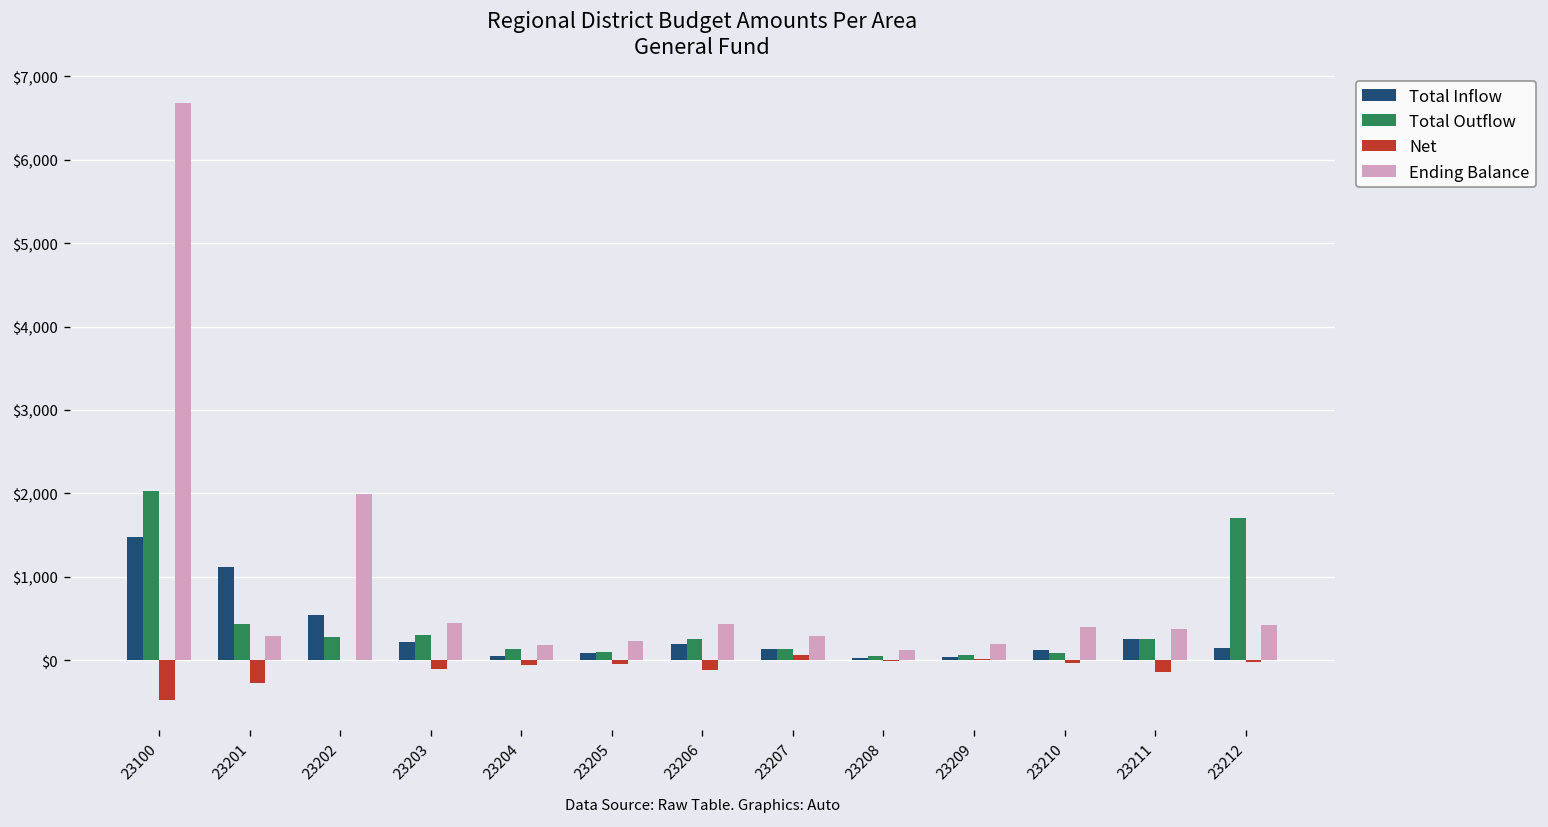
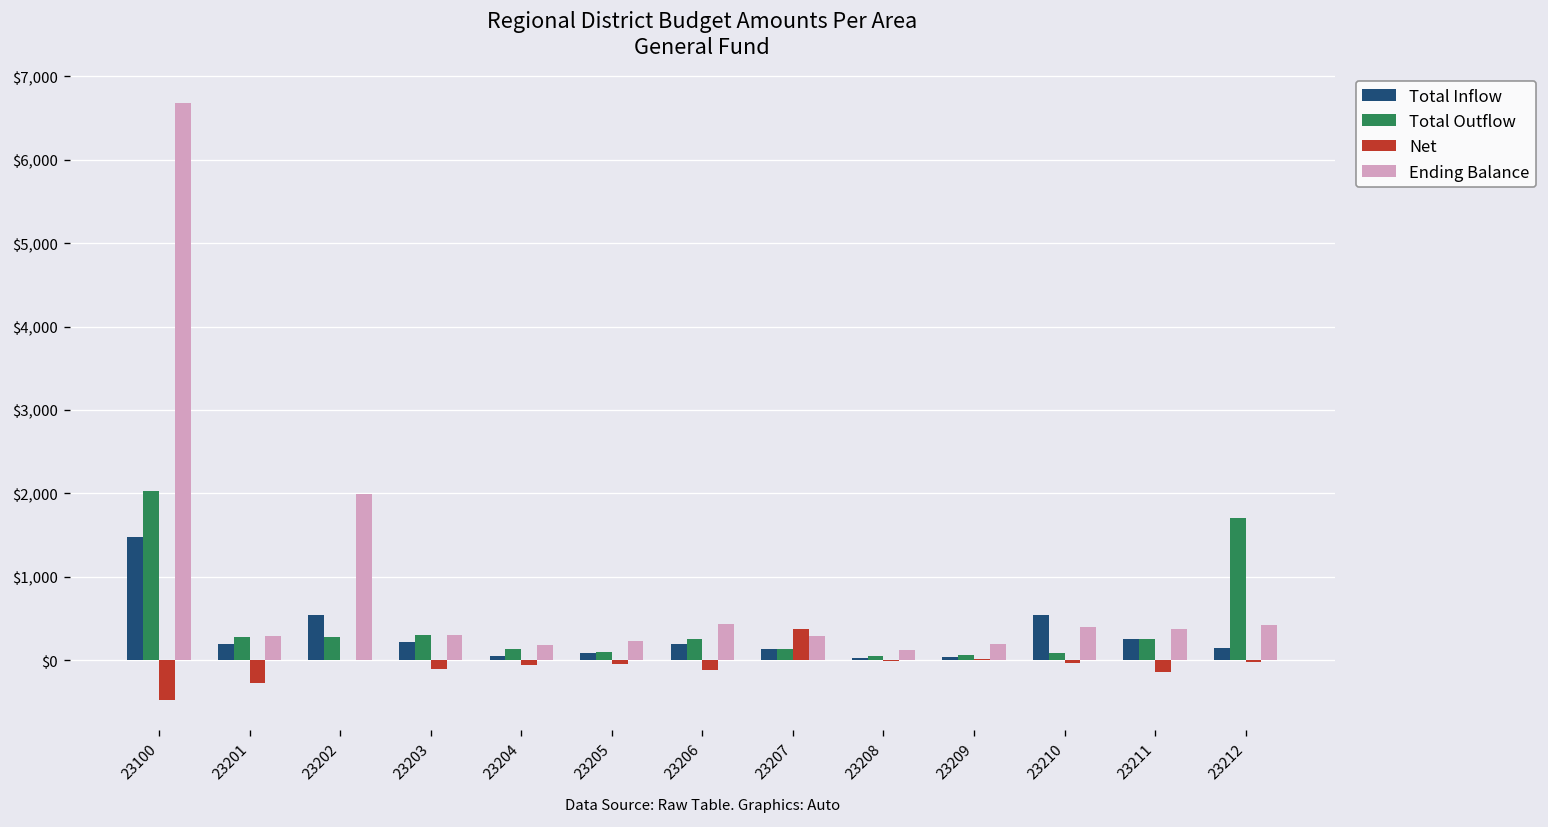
Total Inflow, 23201: $1,100 -> $200
Total Outflow, 23201: $400 -> $300
Ending Balance, 23203: $400 -> $300
Net, 23207: $100 -> $400
Total Inflow, 23210: $100 -> $500
